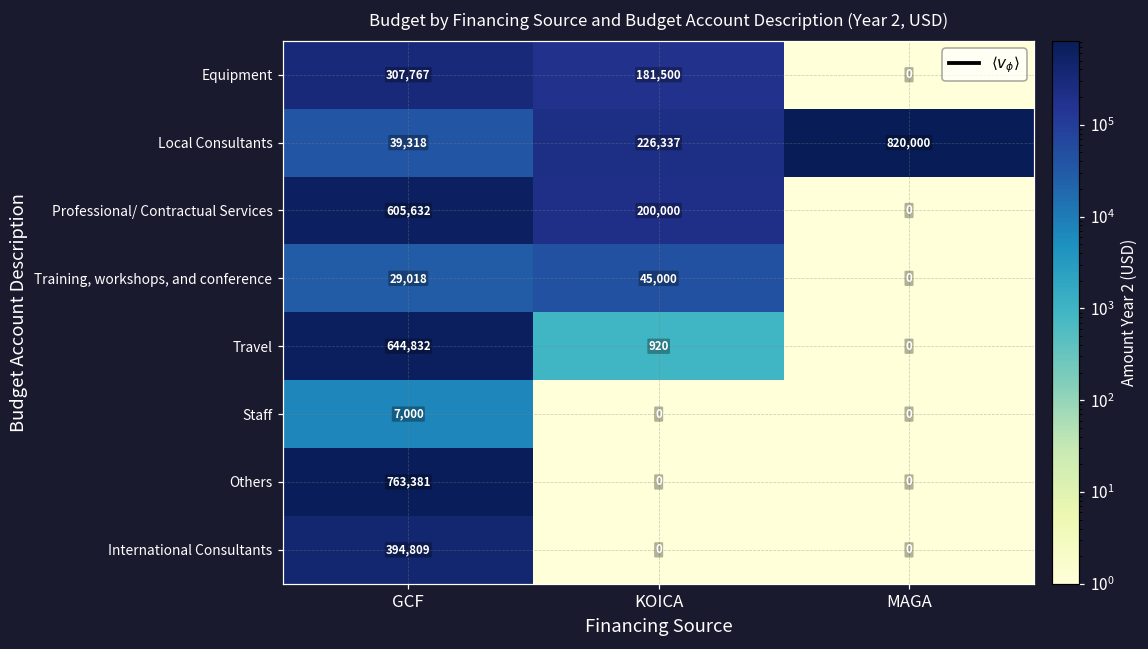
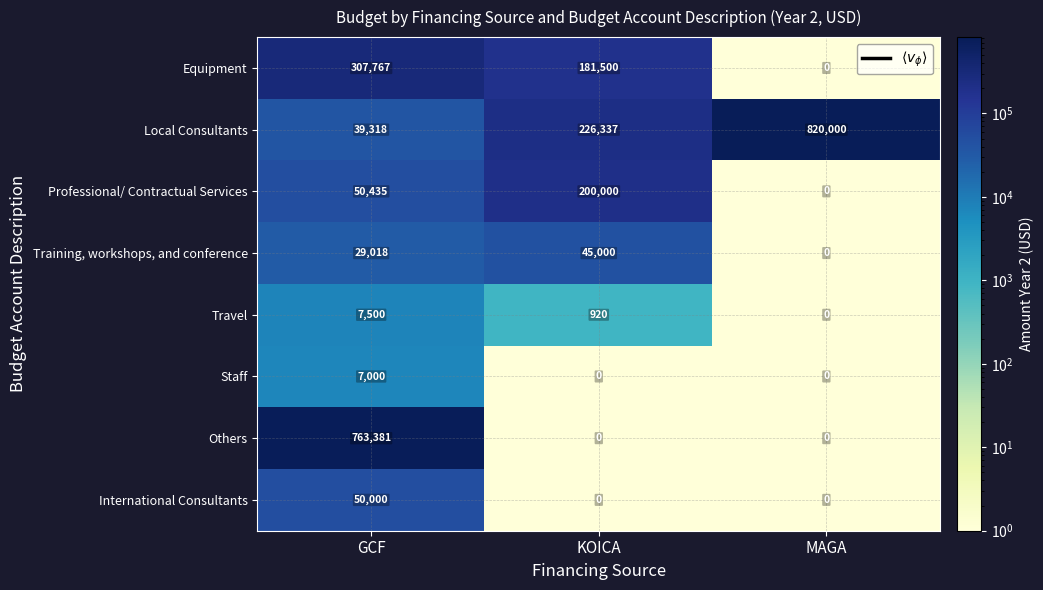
Professional/ Contractual Services, GCF: 605,632 -> 50,435
Travel, GCF: 644,832 -> 7,500
International Consultants, GCF: 394,809 -> 50,000
